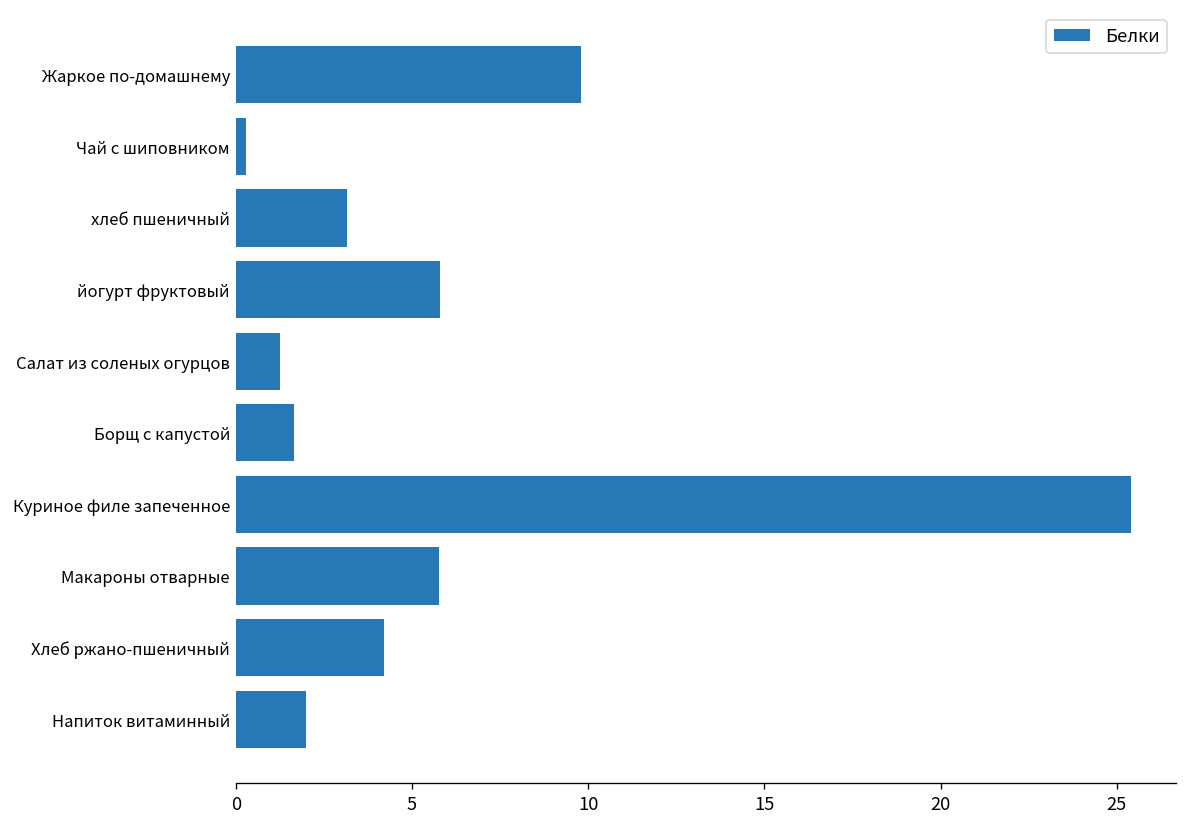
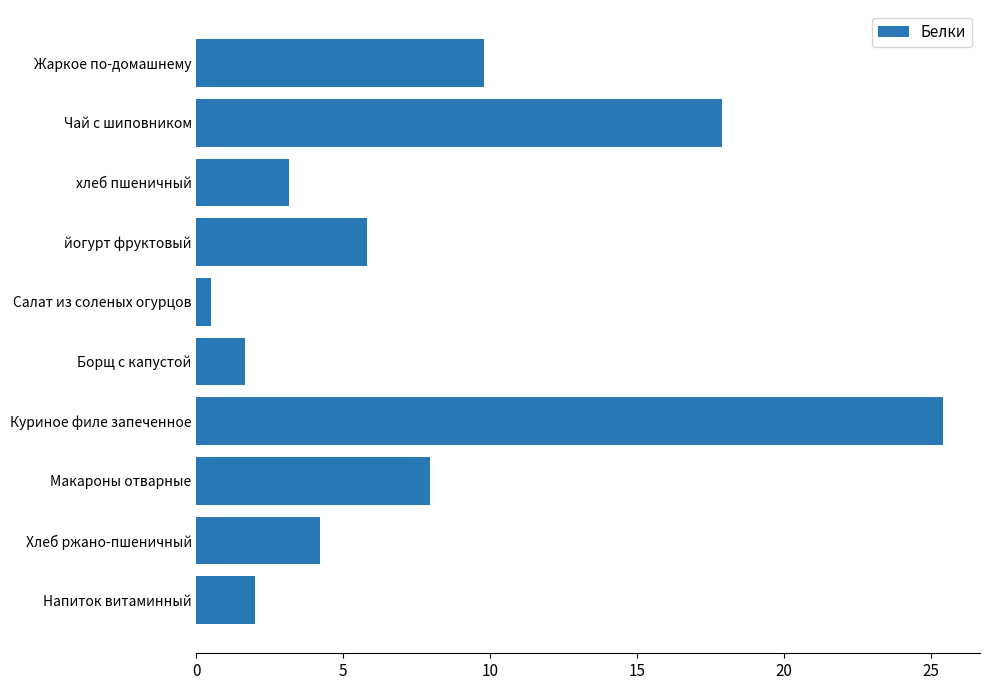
Чай с шиповником: 0.3 -> 17.9
Салат из соленых огурцов: 1.3 -> 0.5
Макароны отварные: 5.8 -> 8.0
